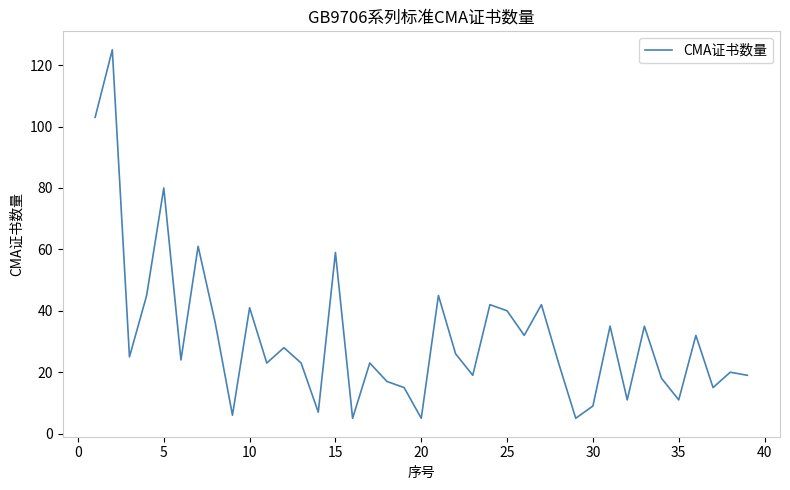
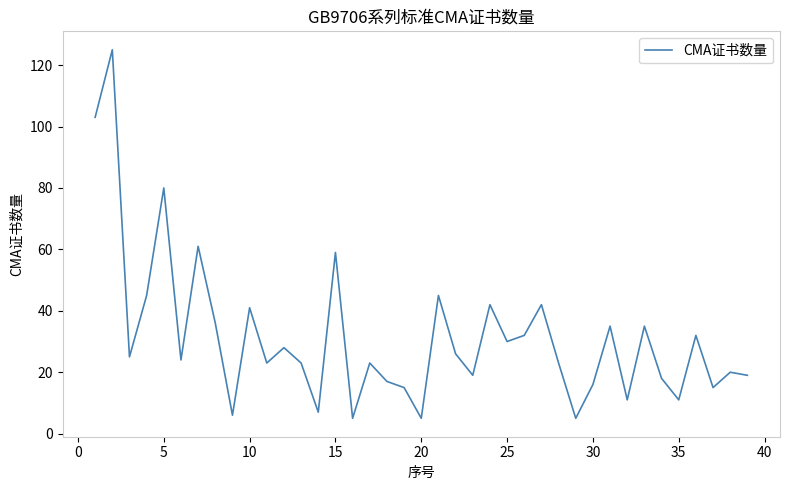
25: 40 -> 30
30: 9 -> 16
